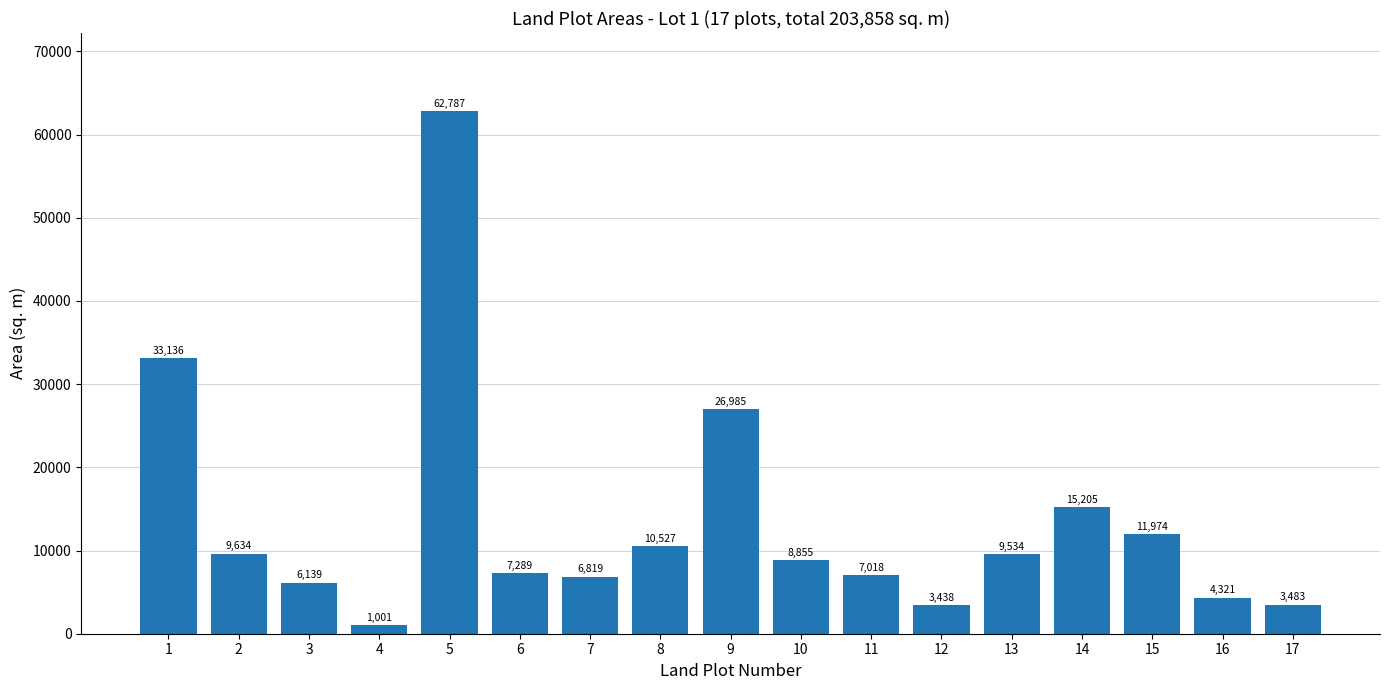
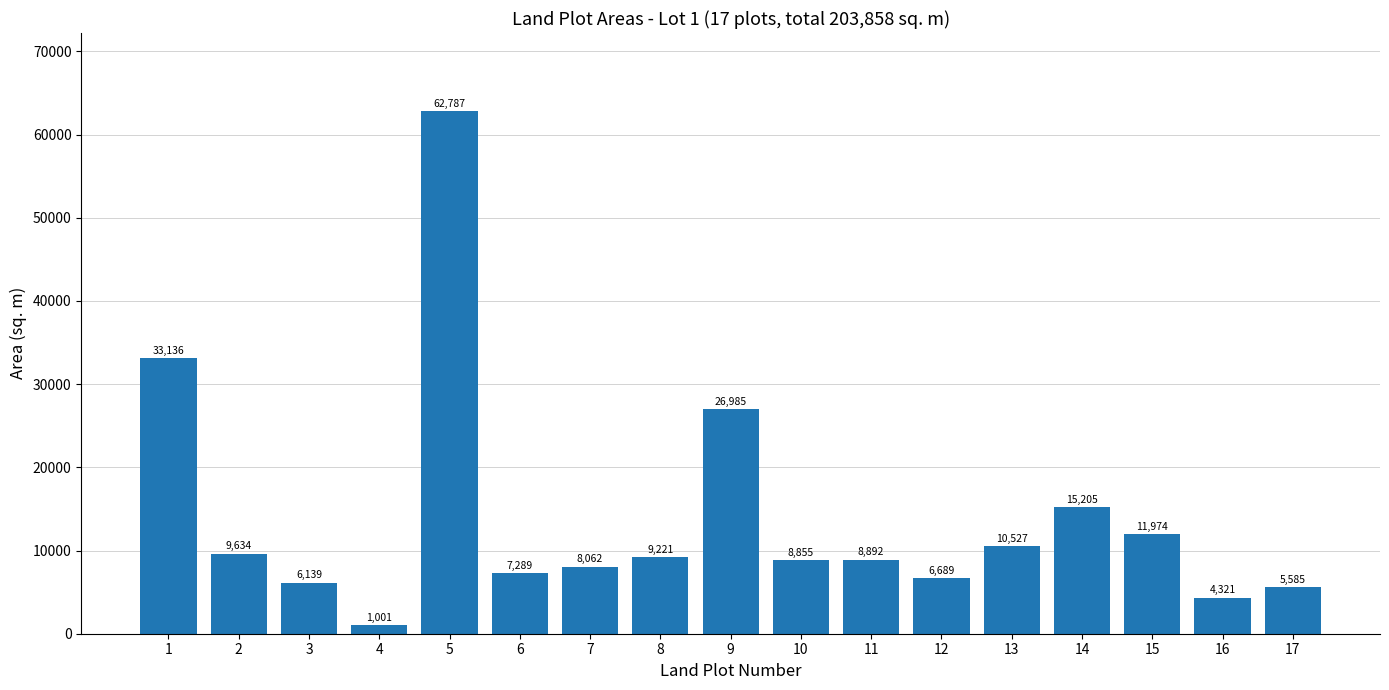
7: 6,819 -> 8,062
8: 10,527 -> 9,221
11: 7,018 -> 8,892
12: 3,438 -> 6,689
13: 9,534 -> 10,527
17: 3,483 -> 5,585
